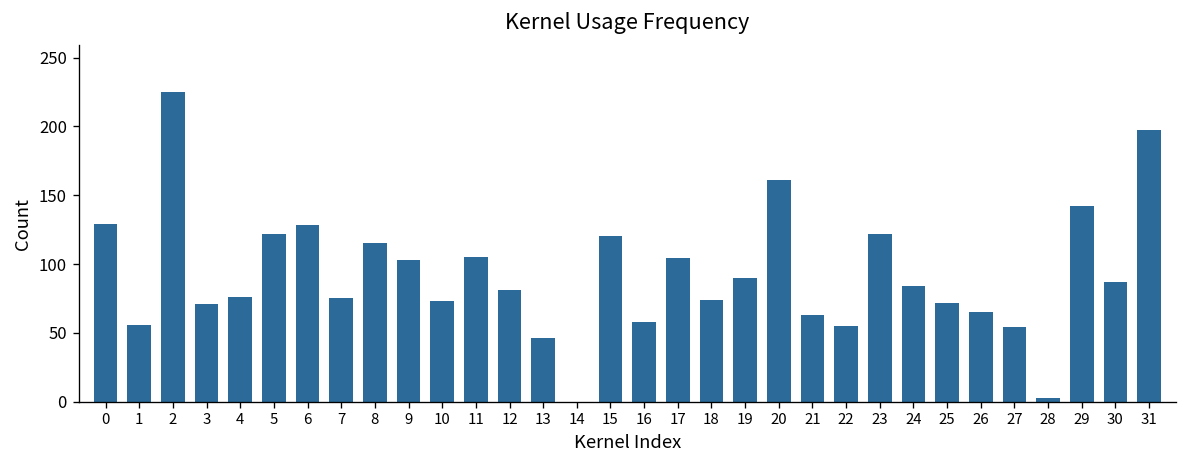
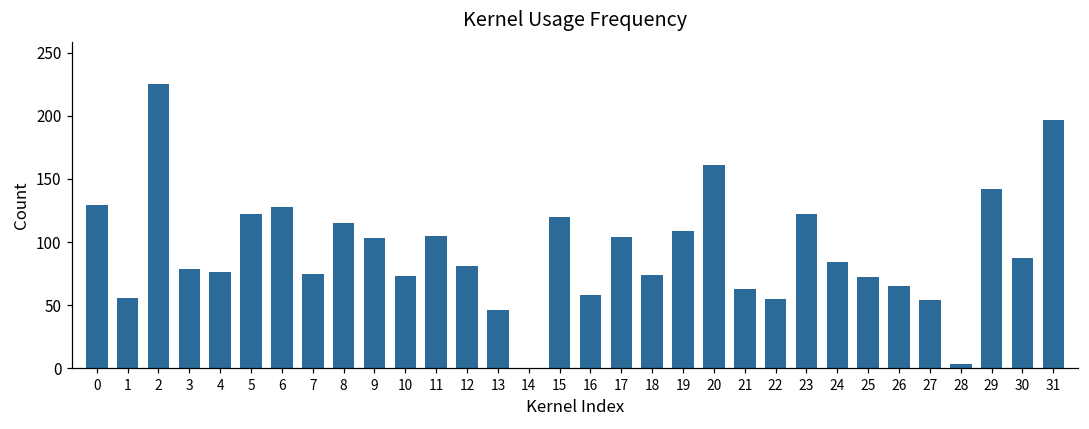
3: 71 -> 79
19: 90 -> 109
